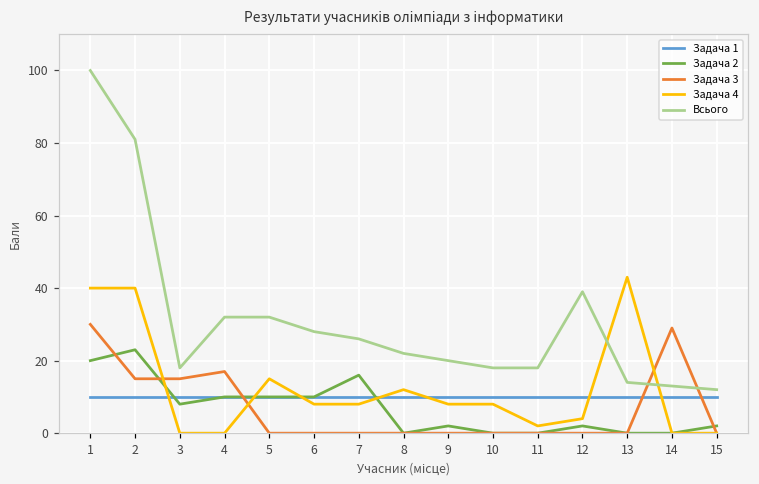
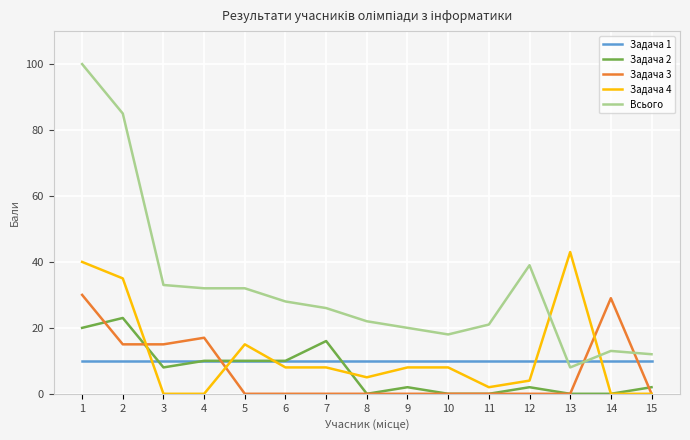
Задача 4, 2: 40 -> 35
Всього, 2: 81 -> 85
Всього, 3: 18 -> 33
Задача 4, 8: 12 -> 5
Всього, 11: 18 -> 21
Всього, 13: 14 -> 8
